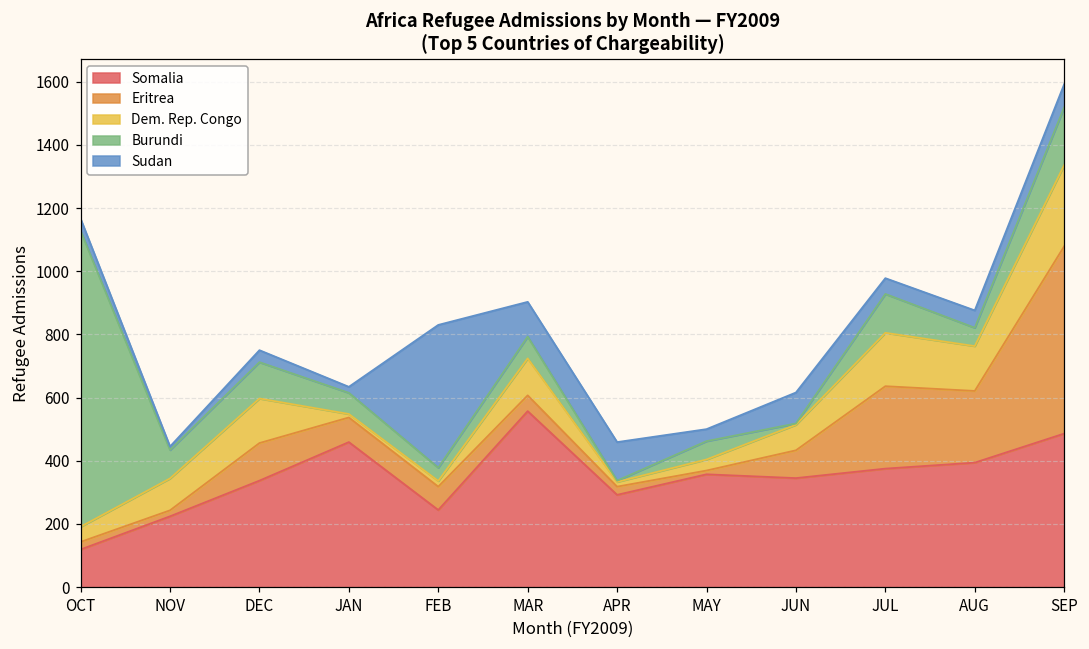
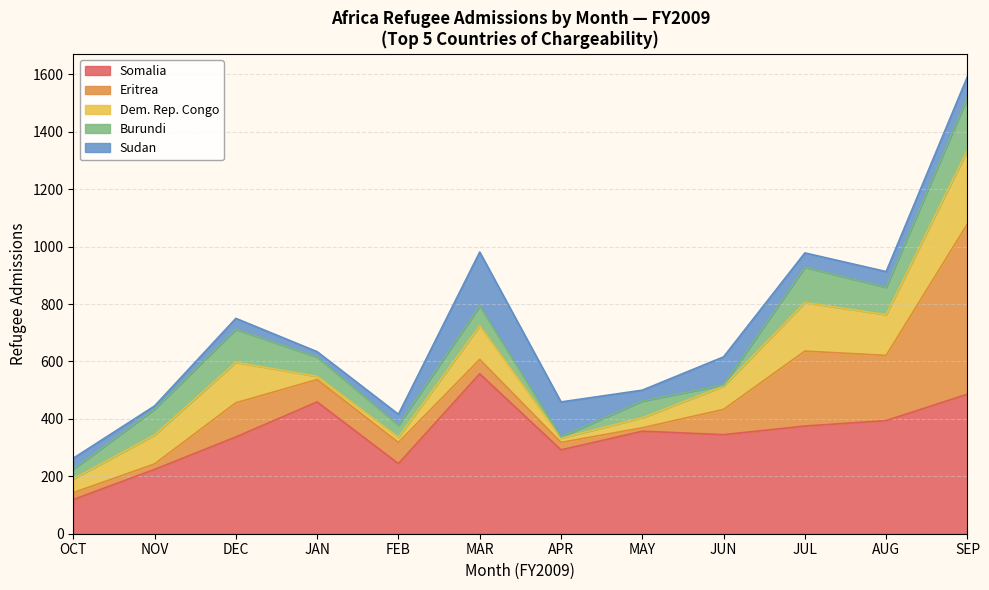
Burundi, OCT: 940 -> 30
Sudan, FEB: 450 -> 40
Sudan, MAR: 110 -> 190
Burundi, AUG: 60 -> 100
